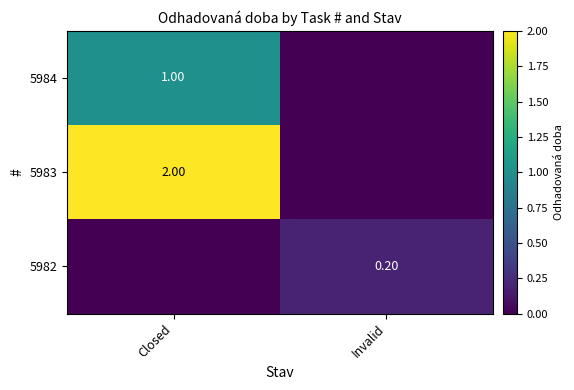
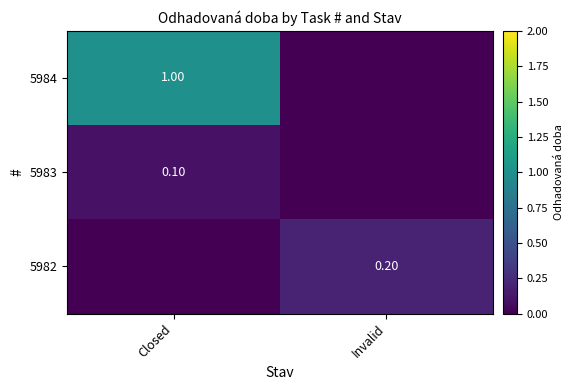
5983, Closed: 2.00 -> 0.10
